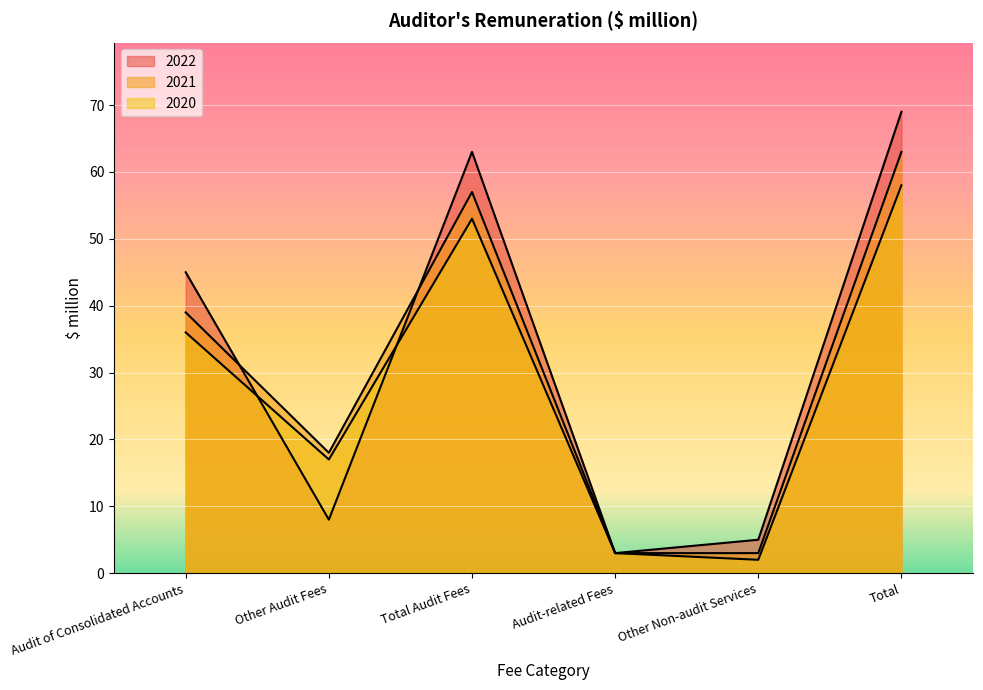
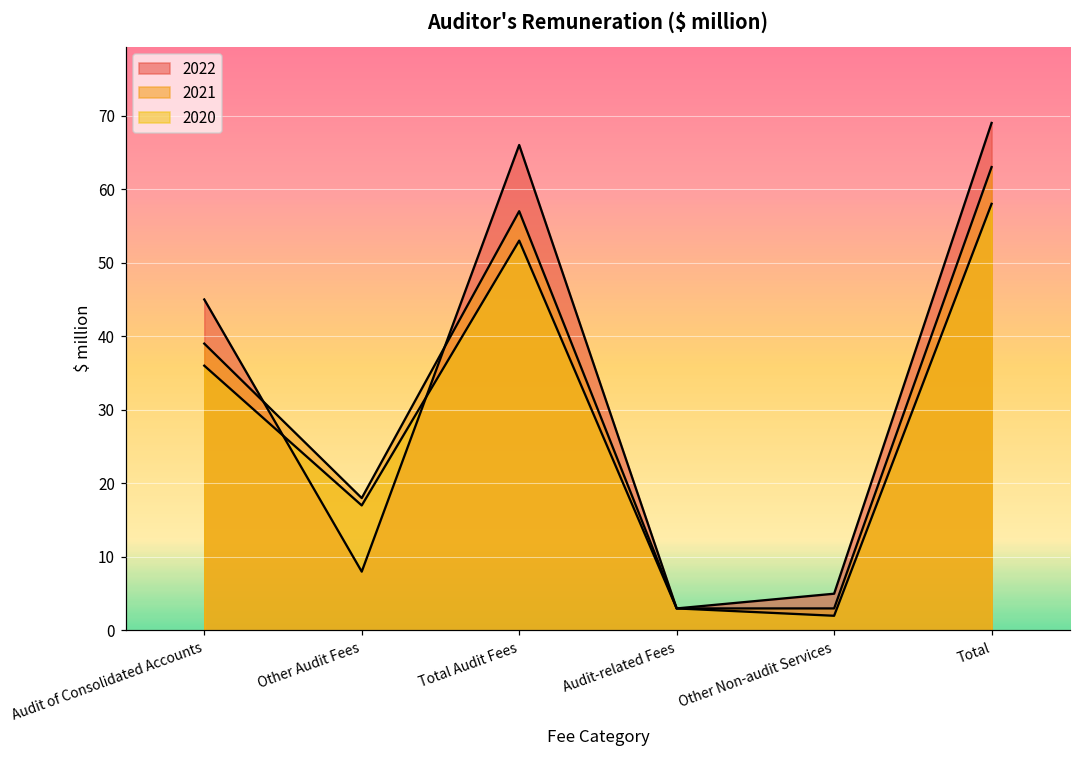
2022, Total Audit Fees: 63 -> 66
